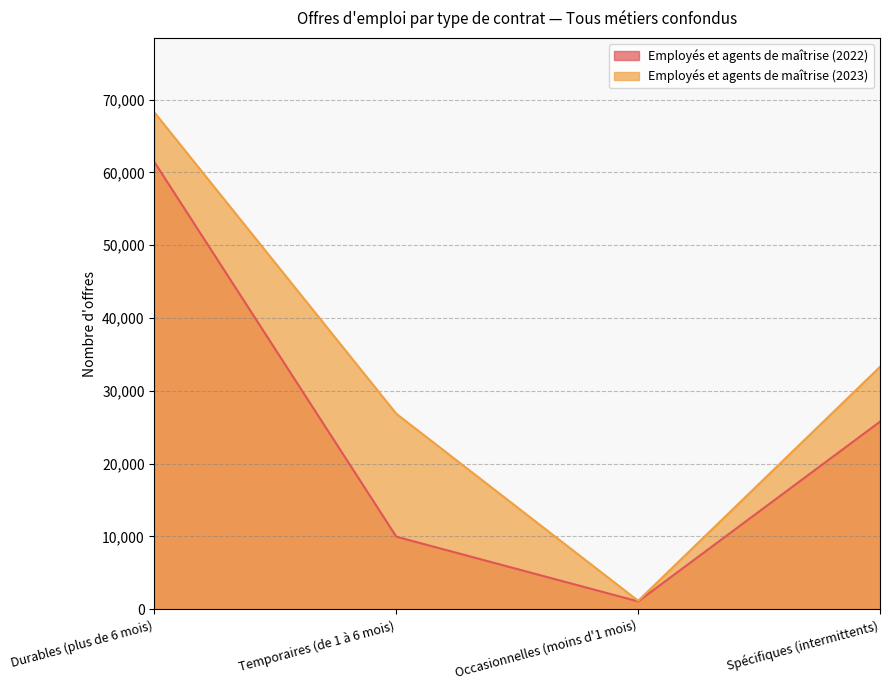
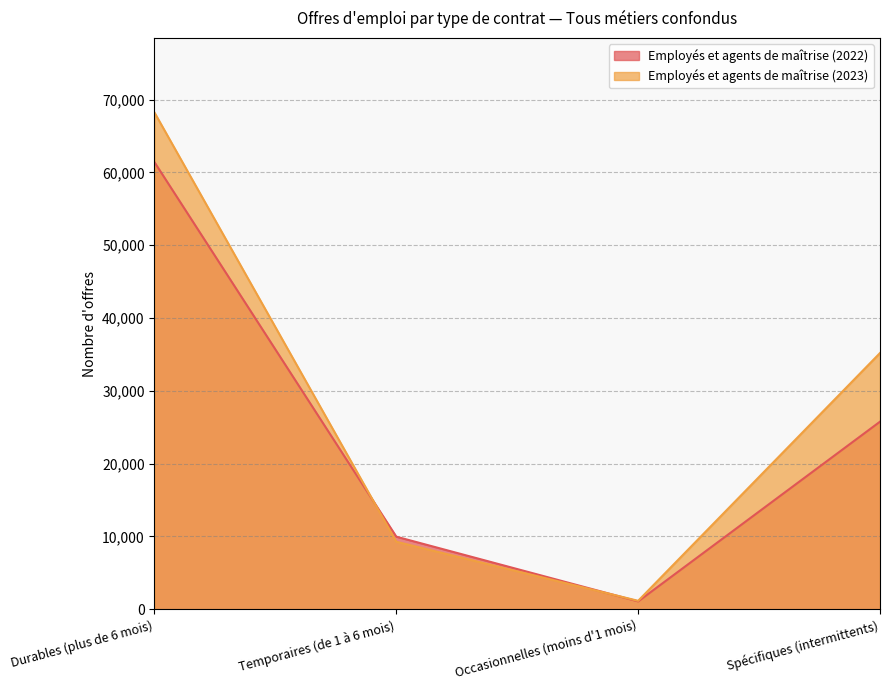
Employés et agents de maîtrise (2023), Temporaires (de 1 à 6 mois): 27,000 -> 9,000
Employés et agents de maîtrise (2023), Spécifiques (intermittents): 33,000 -> 35,000
